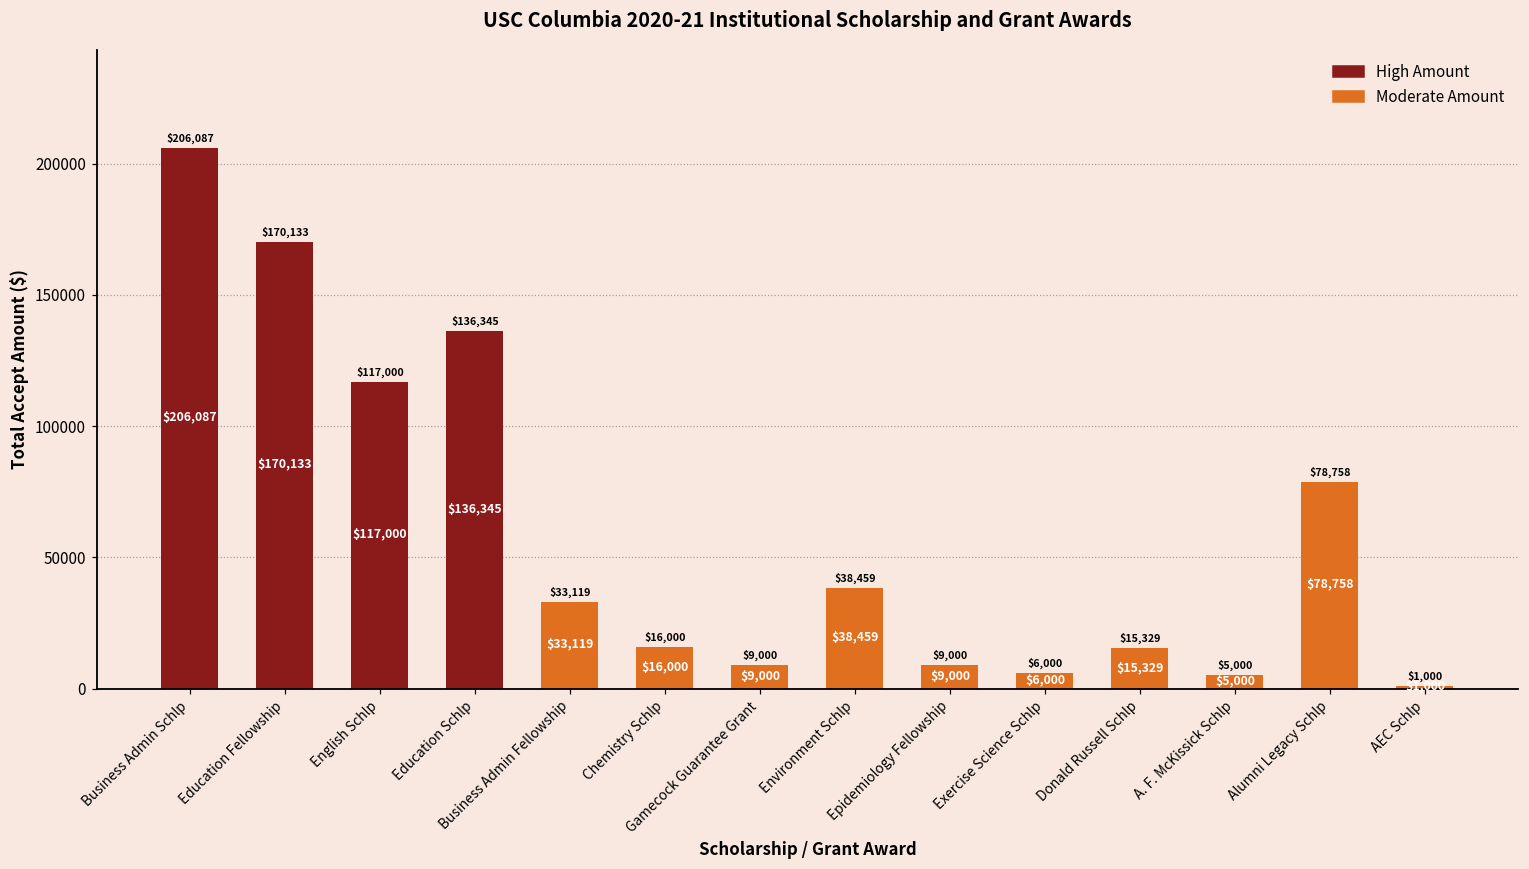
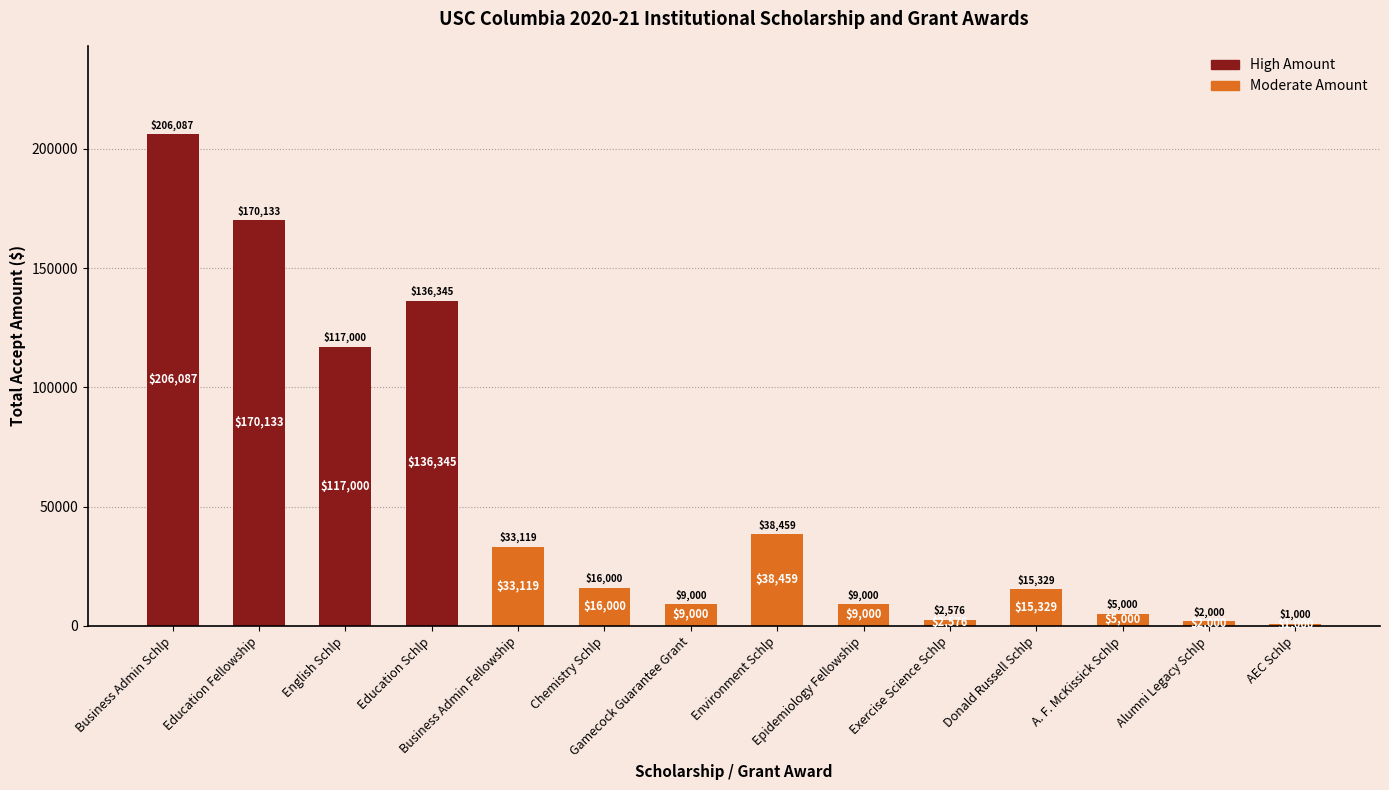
Exercise Science Schlp: $6,000 -> $2,576
Alumni Legacy Schlp: $78,758 -> $2,000
